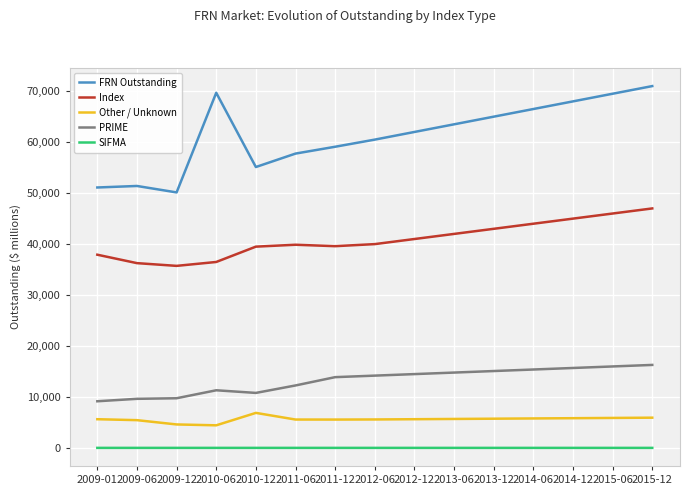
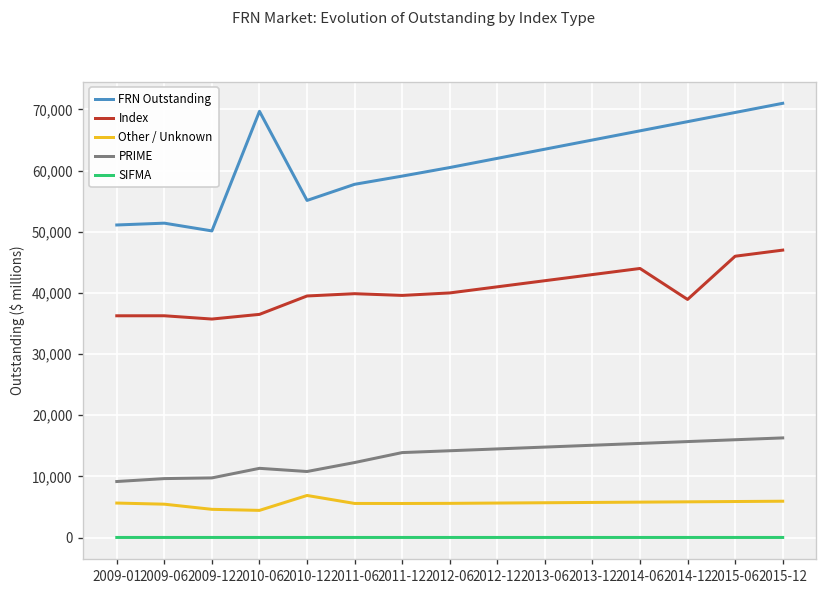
Index, 2009-01: 38,000 -> 36,000
Index, 2014-12: 45,000 -> 39,000
